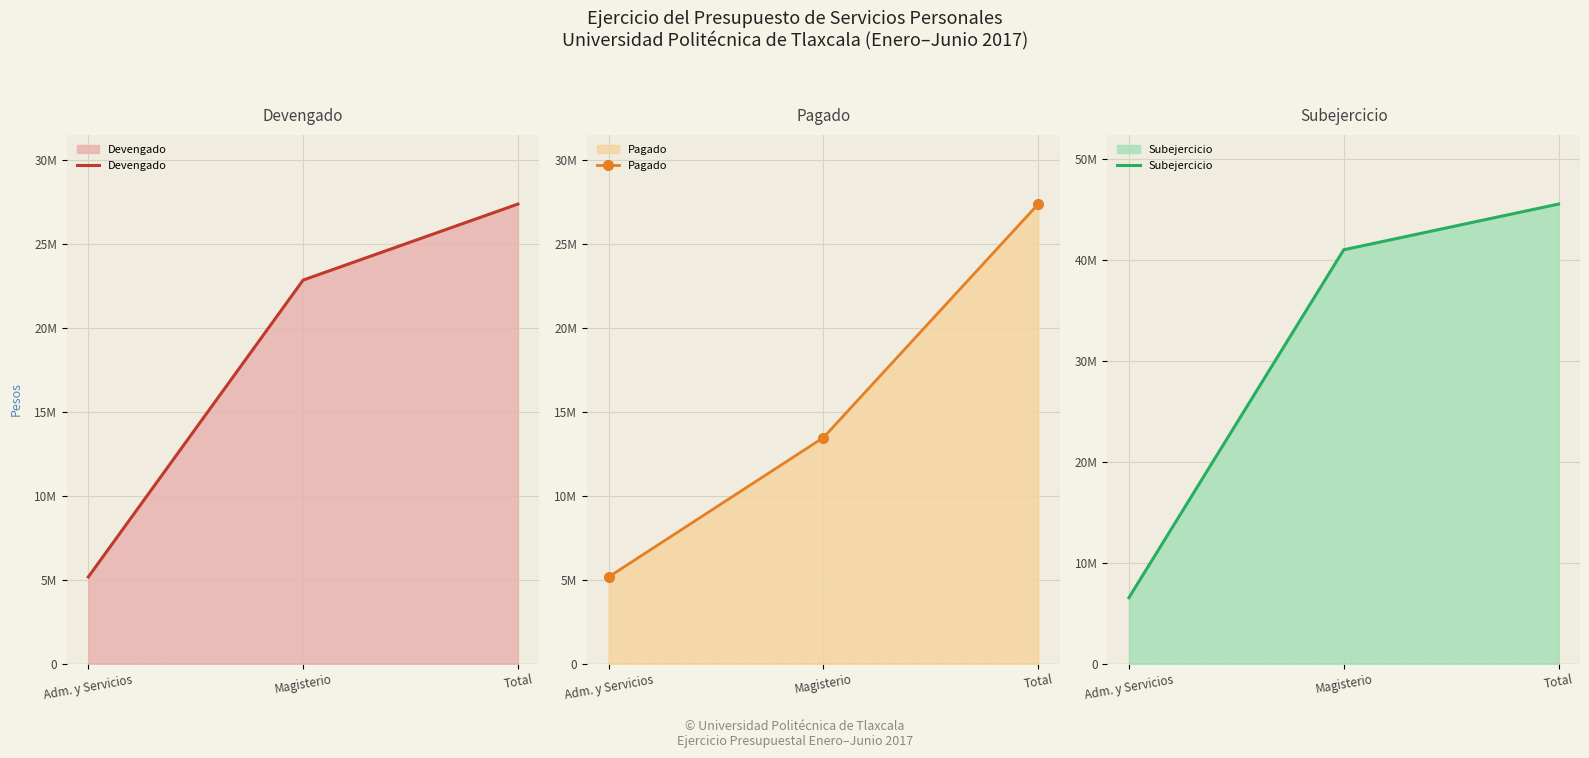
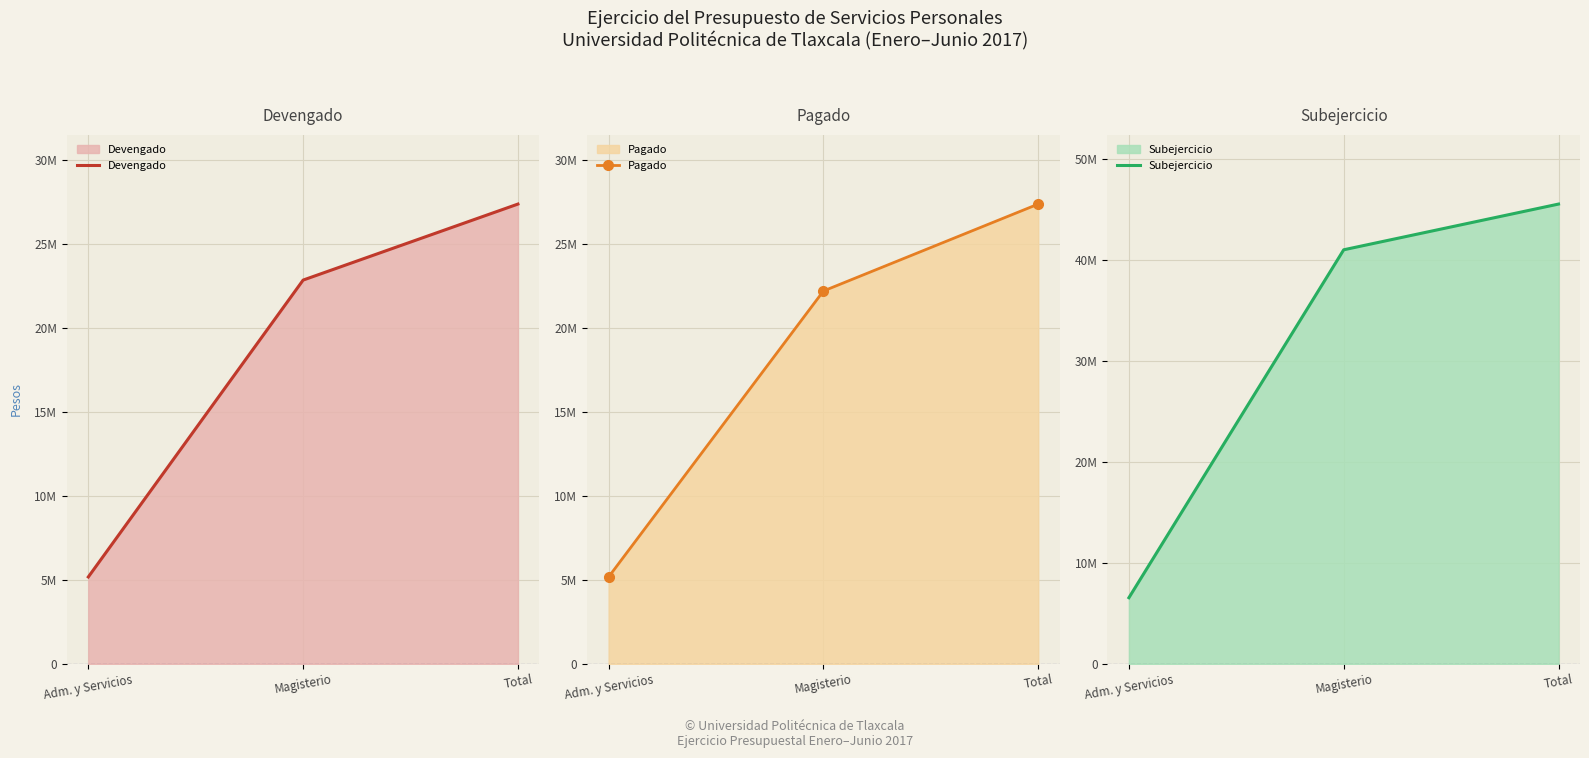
Pagado, Magisterio: 13500000 -> 22200000
